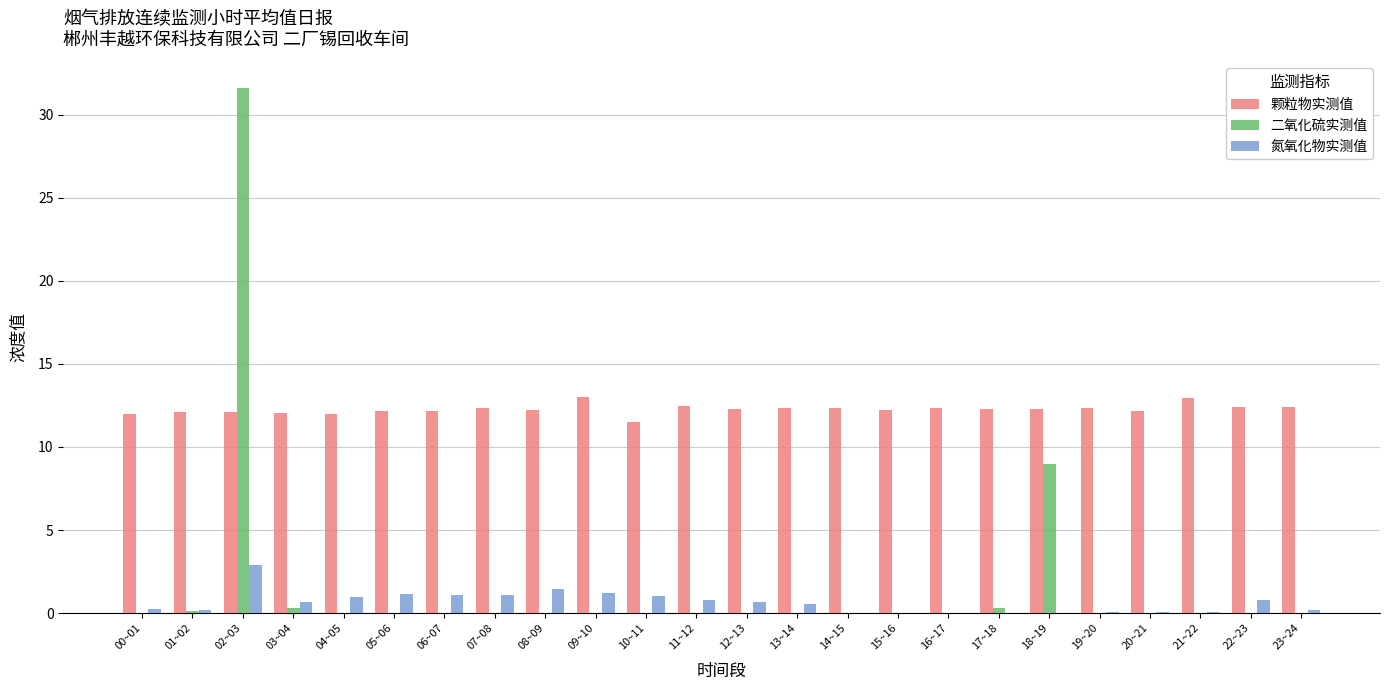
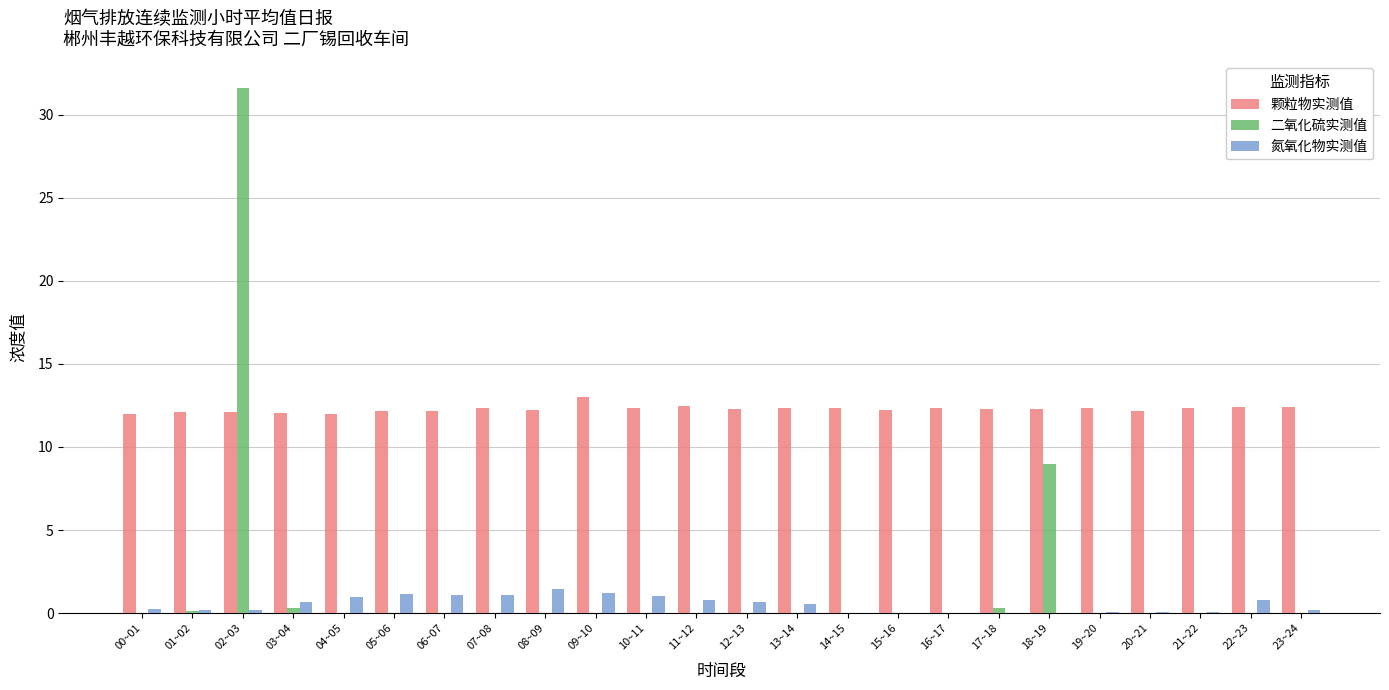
氮氧化物实测值, 02~03: 2.9 -> 0.2
颗粒物实测值, 10~11: 11.5 -> 12.3
颗粒物实测值, 21~22: 12.9 -> 12.3
